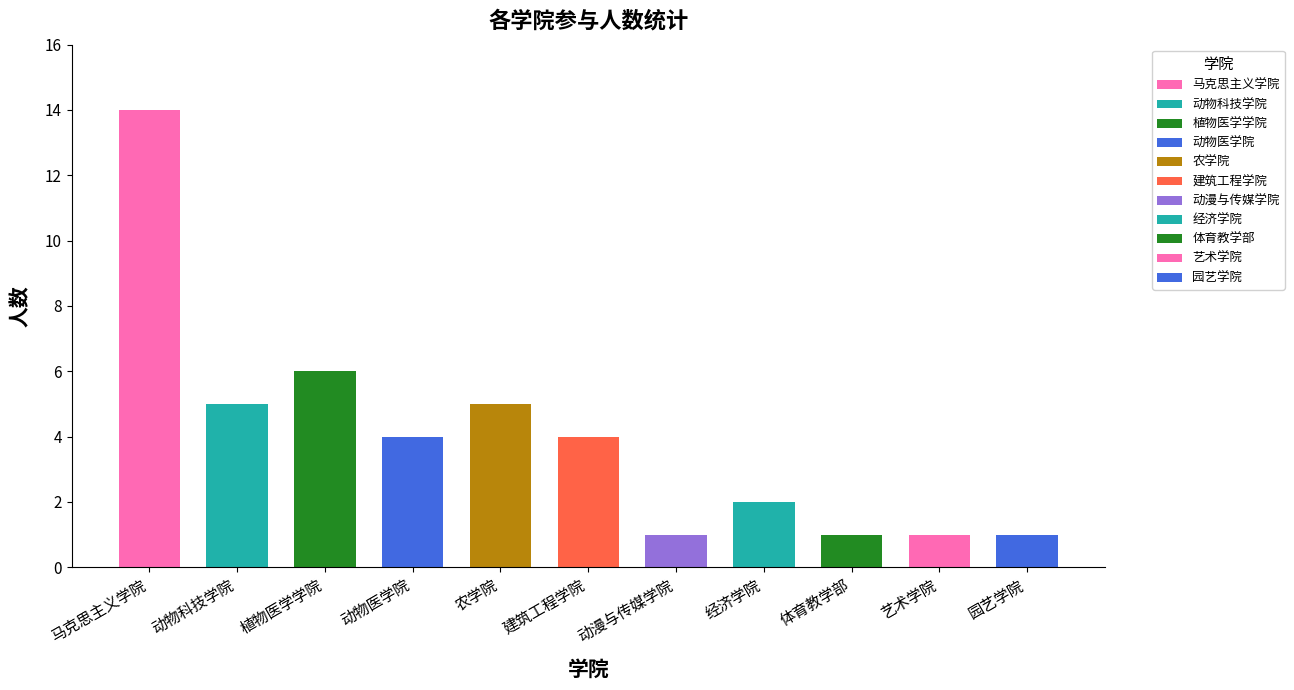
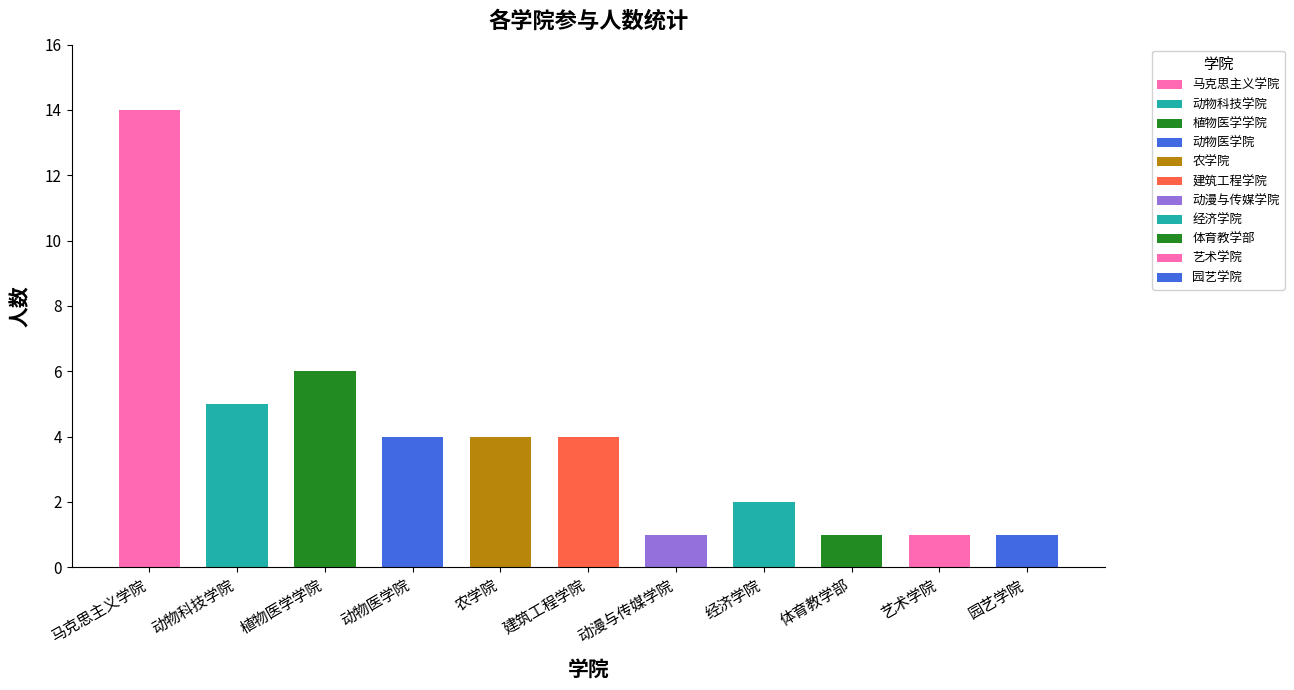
农学院: 5 -> 4
